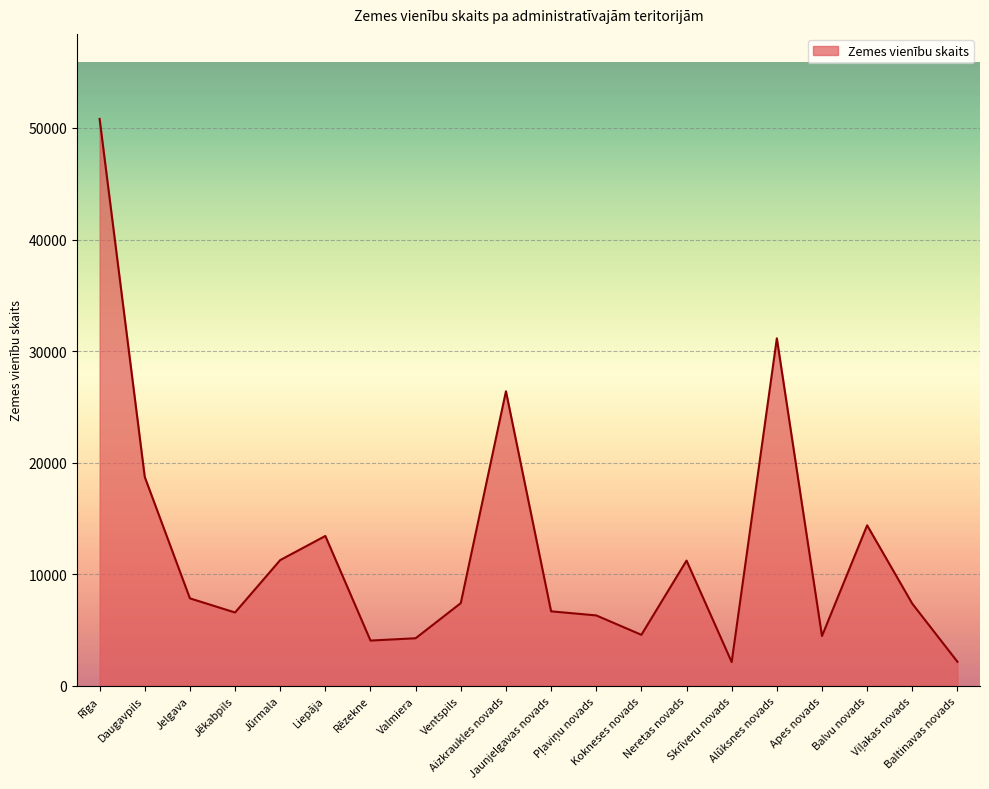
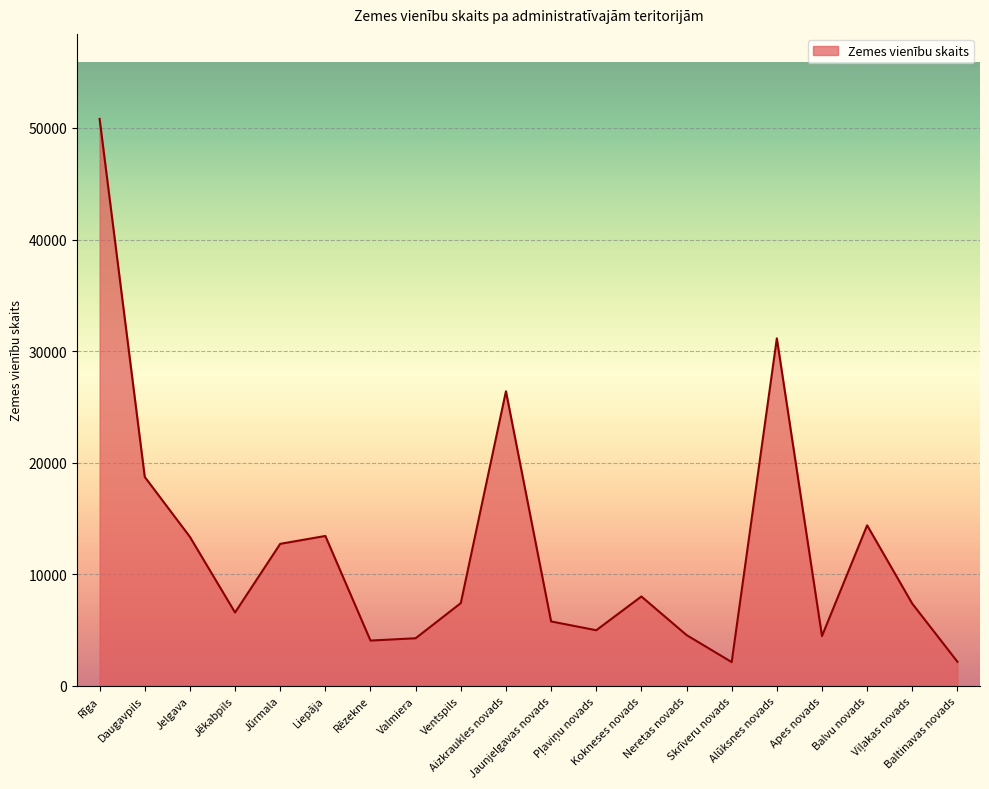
Jelgava: 7800 -> 13300
Jūrmala: 11300 -> 12700
Jaunjelgavas novads: 6700 -> 5800
Pļaviņu novads: 6300 -> 5000
Kokneses novads: 4600 -> 8000
Neretas novads: 11200 -> 4500
